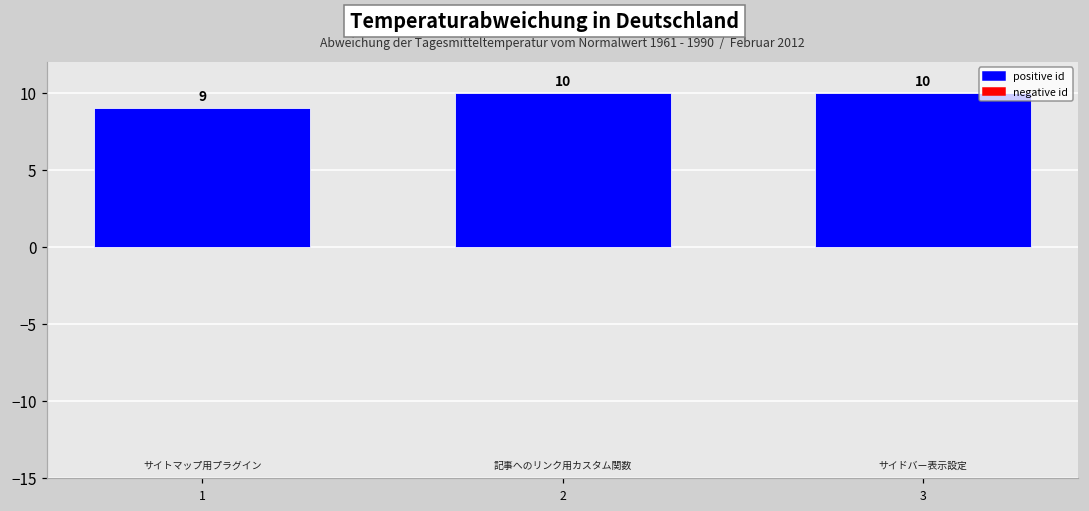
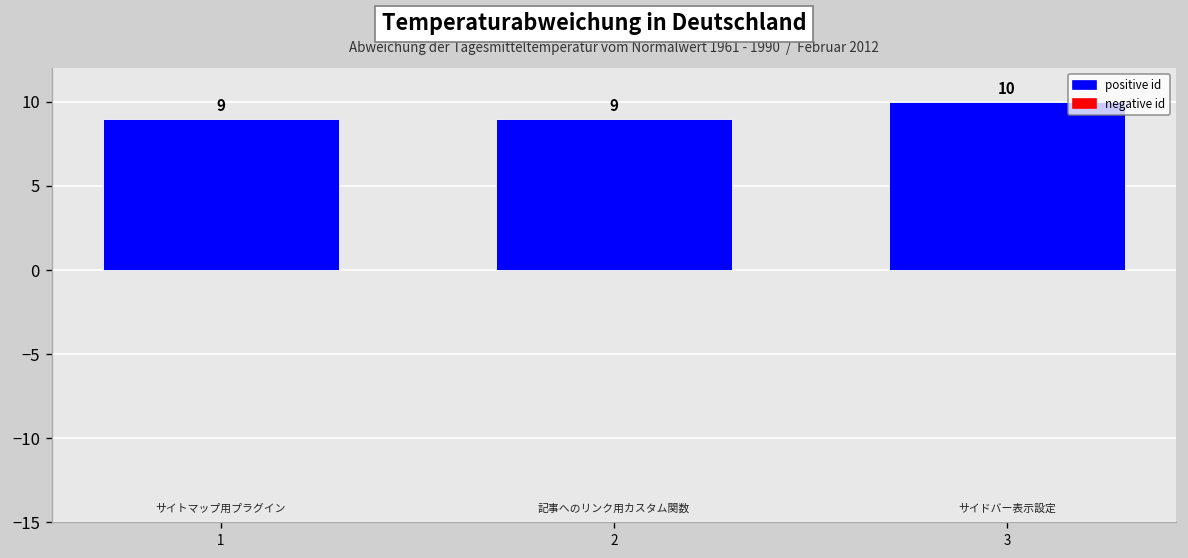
2: 10 -> 9
